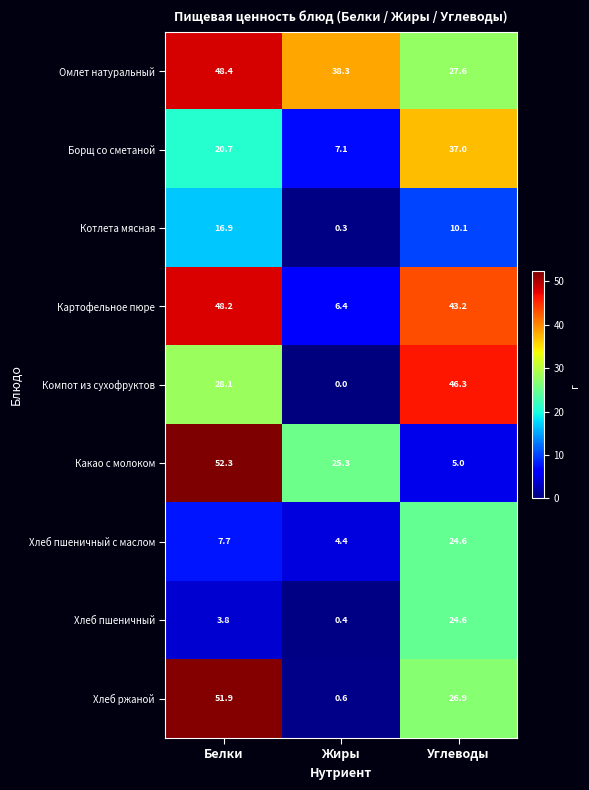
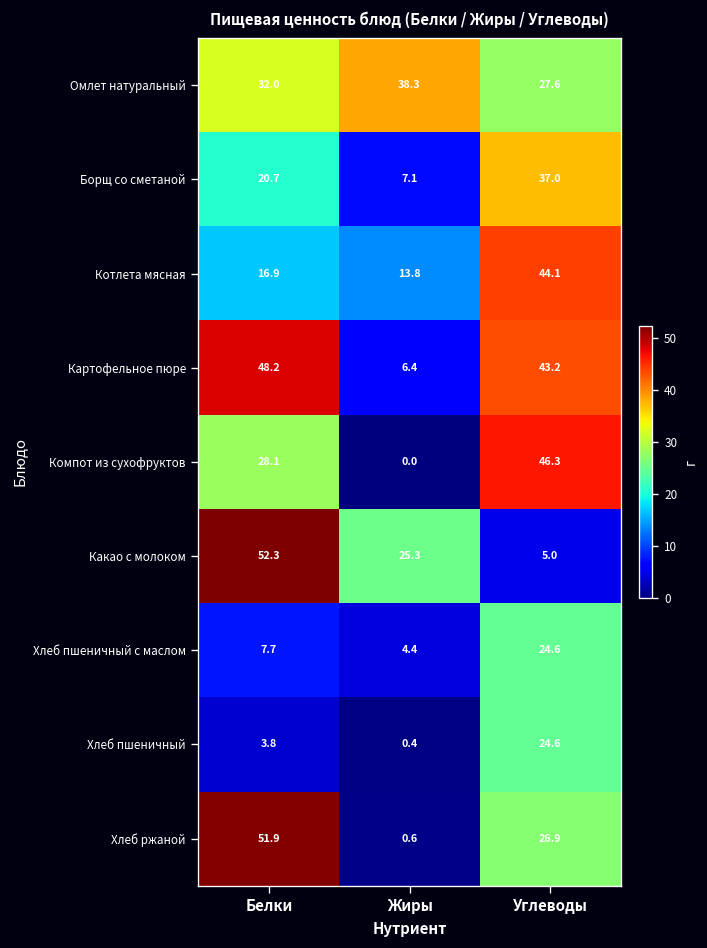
Омлет натуральный, Белки: 48.4 -> 32.0
Котлета мясная, Жиры: 0.3 -> 13.8
Котлета мясная, Углеводы: 10.1 -> 44.1
